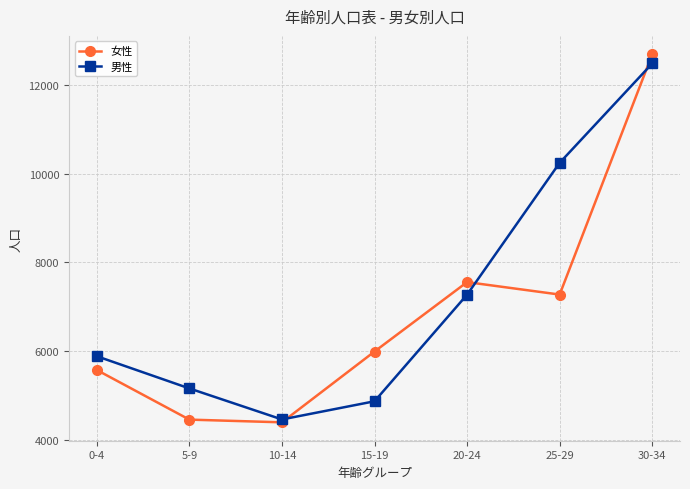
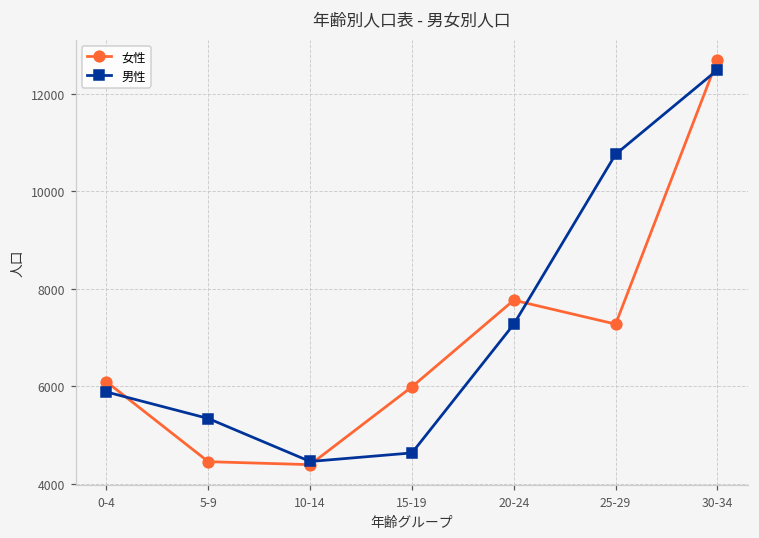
女性, 0-4: 5600 -> 6100
男性, 5-9: 5200 -> 5300
男性, 15-19: 4900 -> 4600
女性, 20-24: 7600 -> 7800
男性, 25-29: 10200 -> 10800
